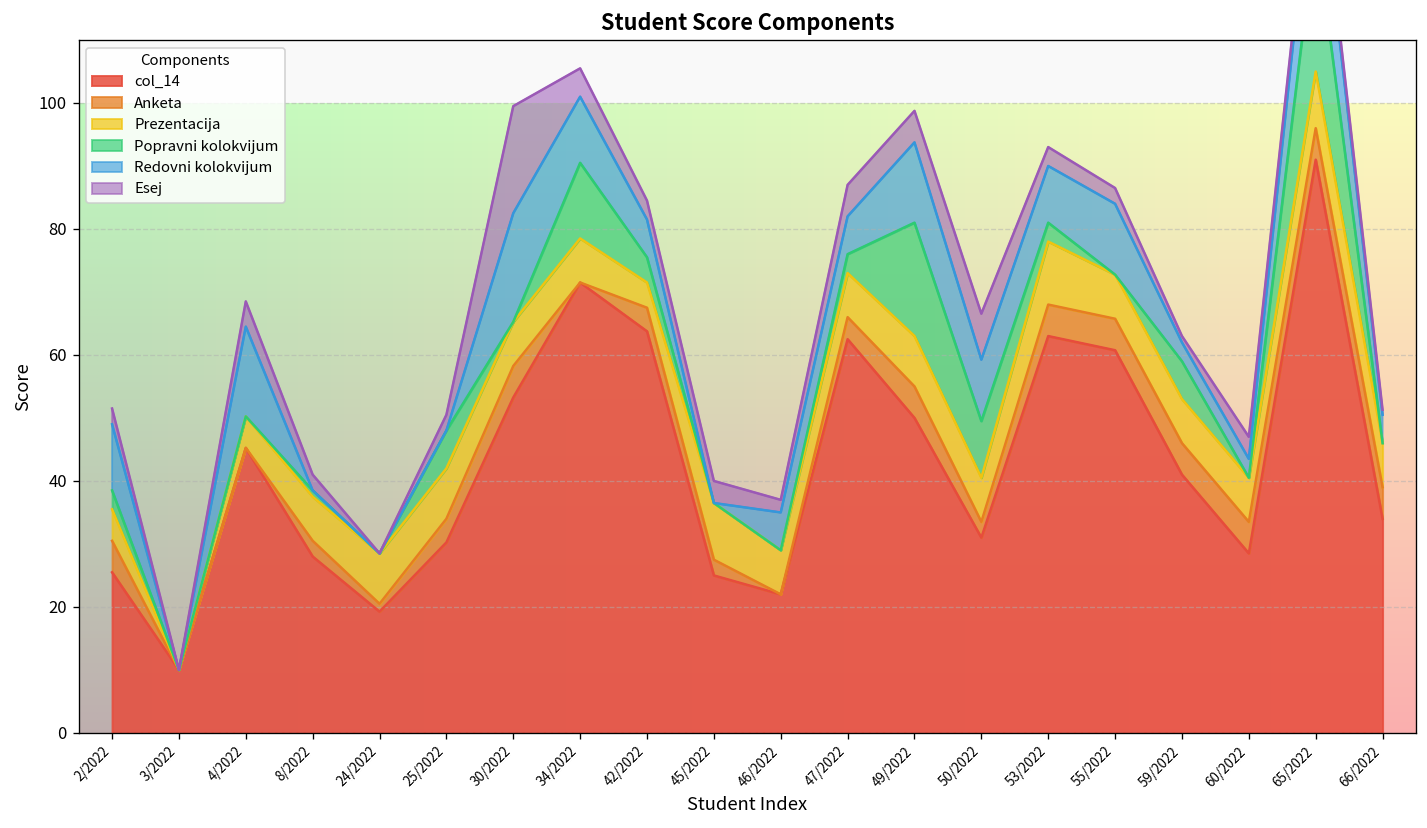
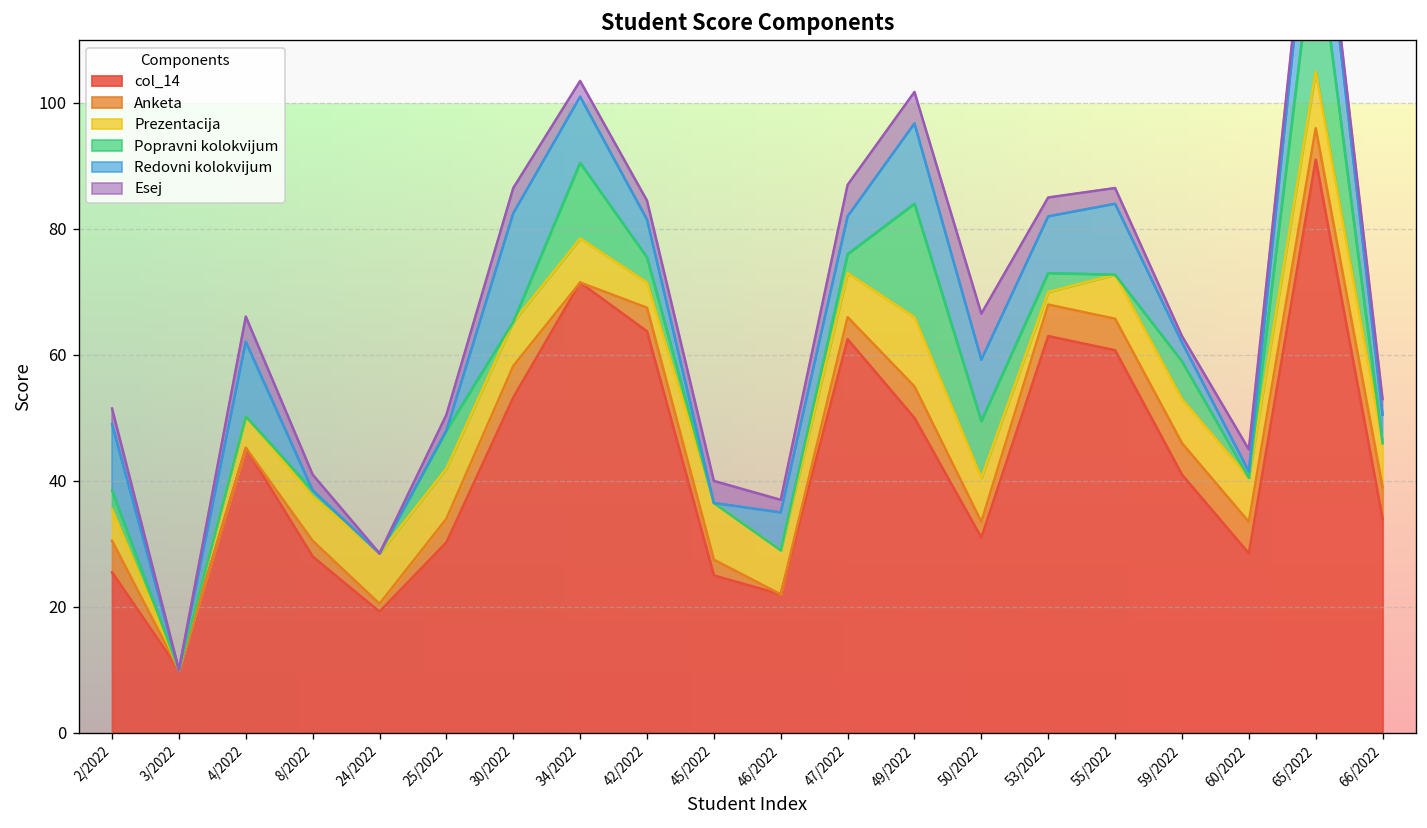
Redovni kolokvijum, 4/2022: 14 -> 12
Esej, 30/2022: 17 -> 4
Esej, 34/2022: 5 -> 3
Prezentacija, 49/2022: 8 -> 11
Prezentacija, 53/2022: 10 -> 2
Redovni kolokvijum, 60/2022: 3 -> 1
Esej, 66/2022: 1 -> 3
